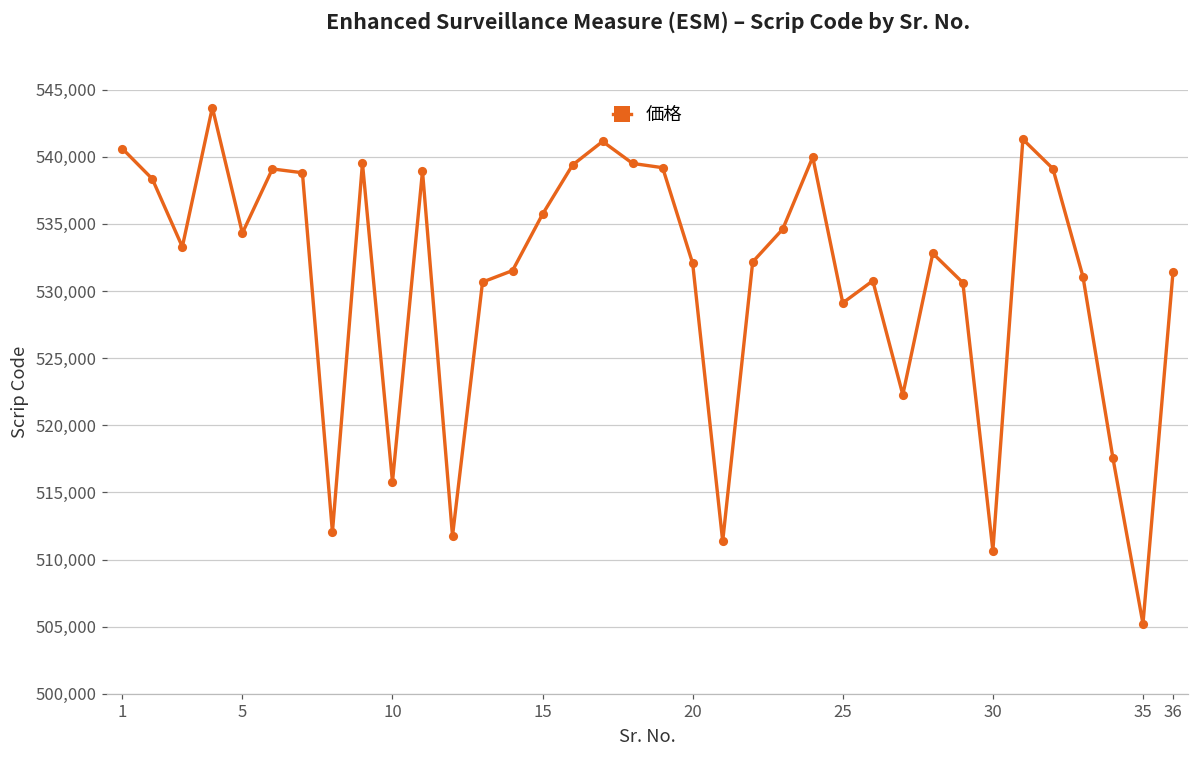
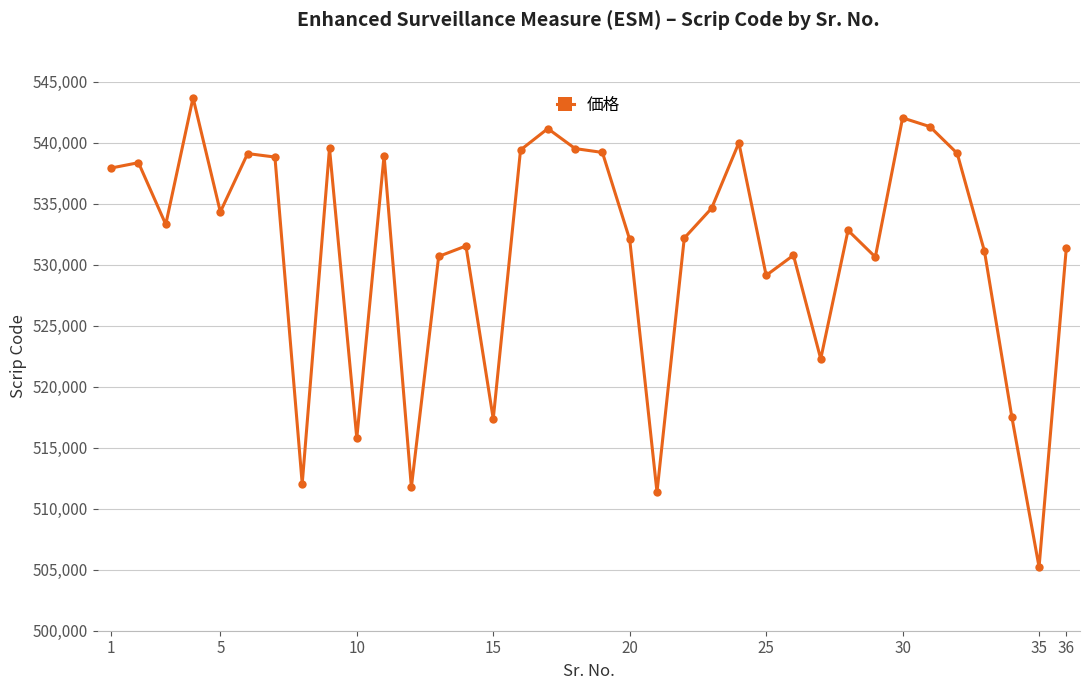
1: 540,600 -> 537,900
15: 535,700 -> 517,400
30: 510,700 -> 542,000
